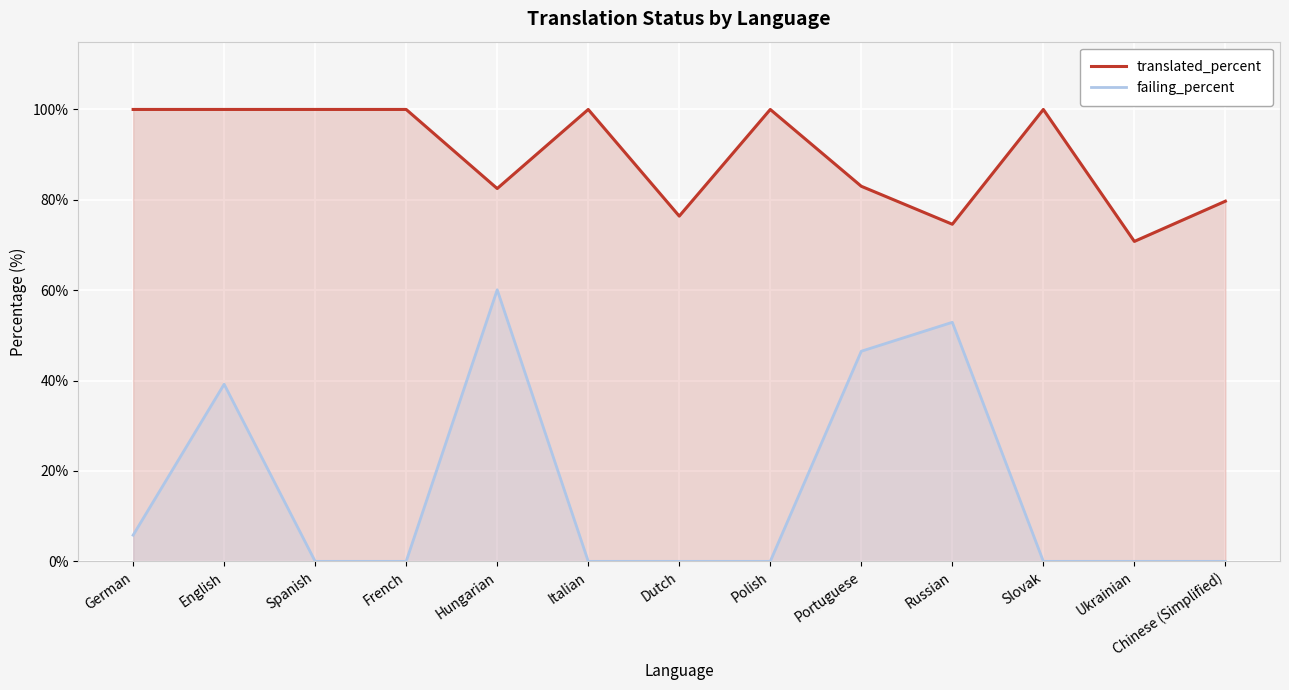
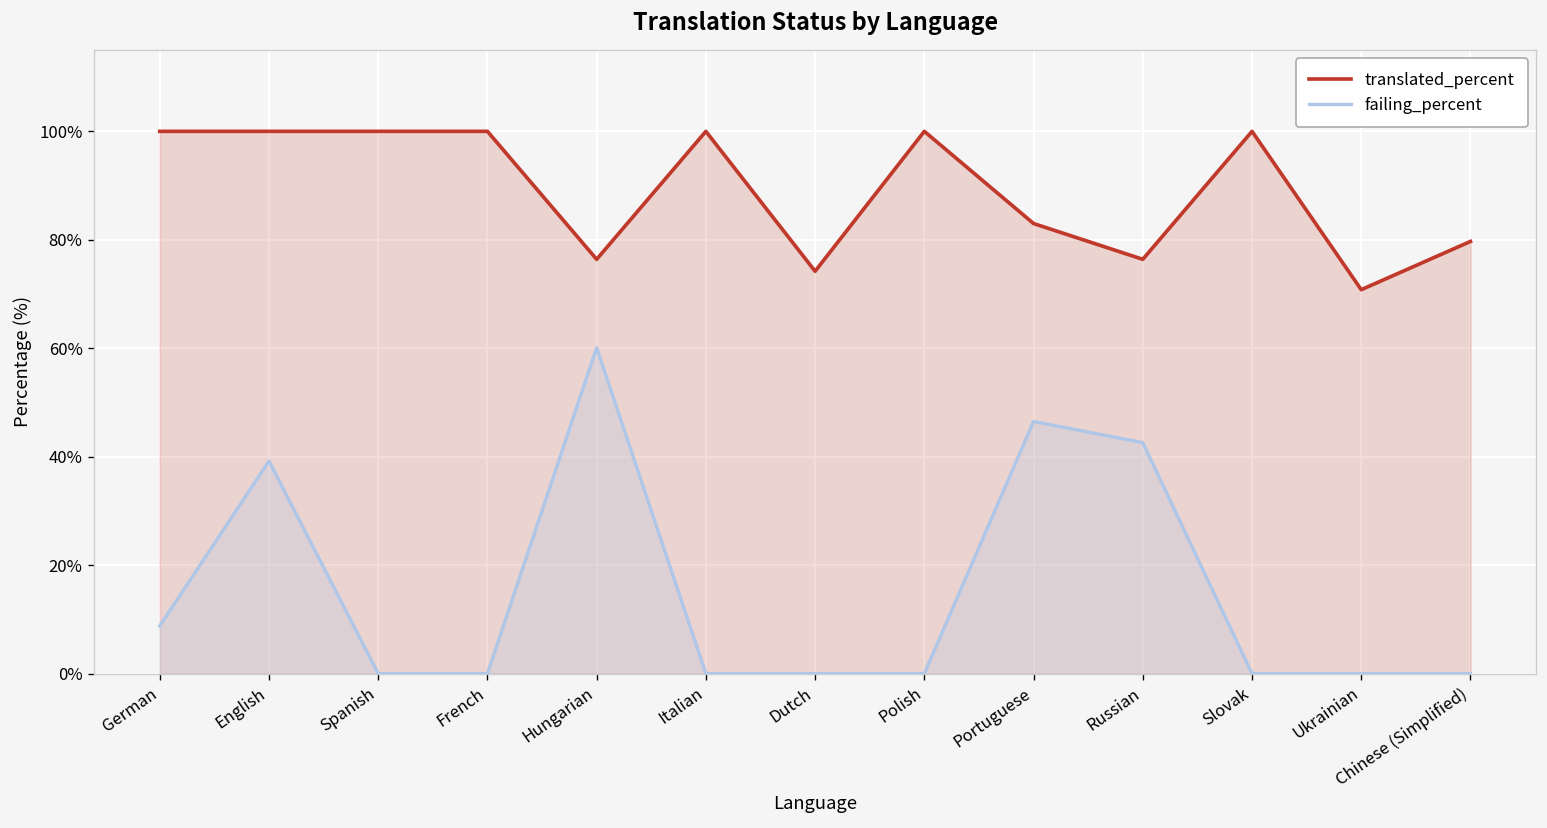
failing_percent, German: 6% -> 9%
translated_percent, Hungarian: 83% -> 76%
translated_percent, Dutch: 76% -> 74%
translated_percent, Russian: 75% -> 76%
failing_percent, Russian: 53% -> 43%
